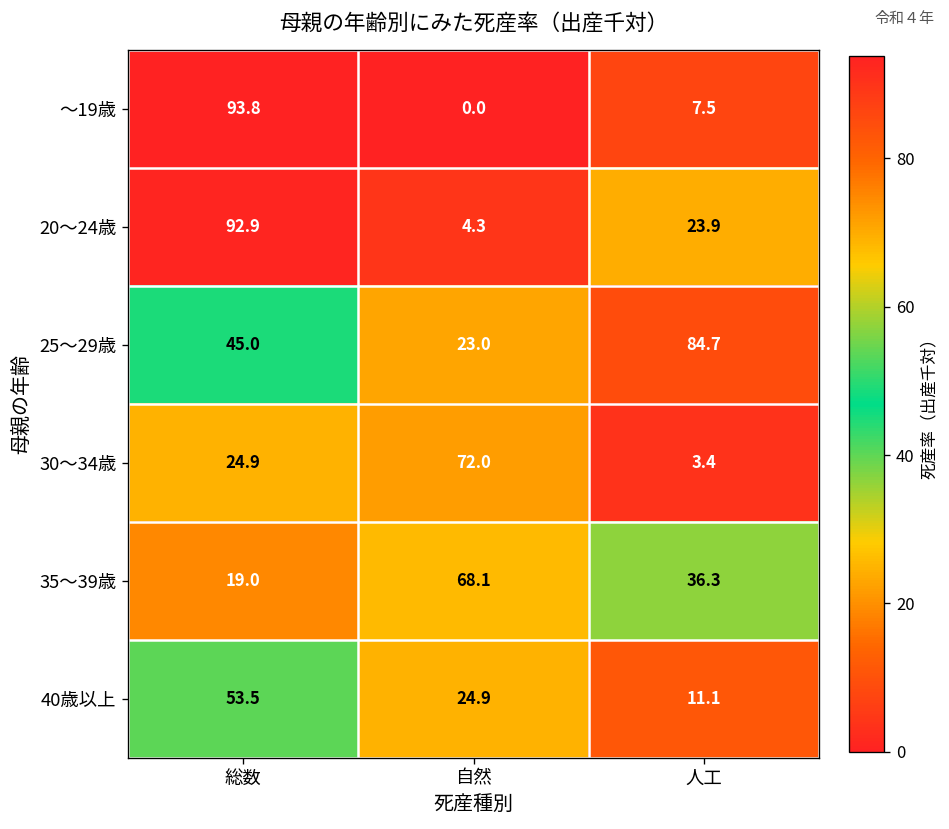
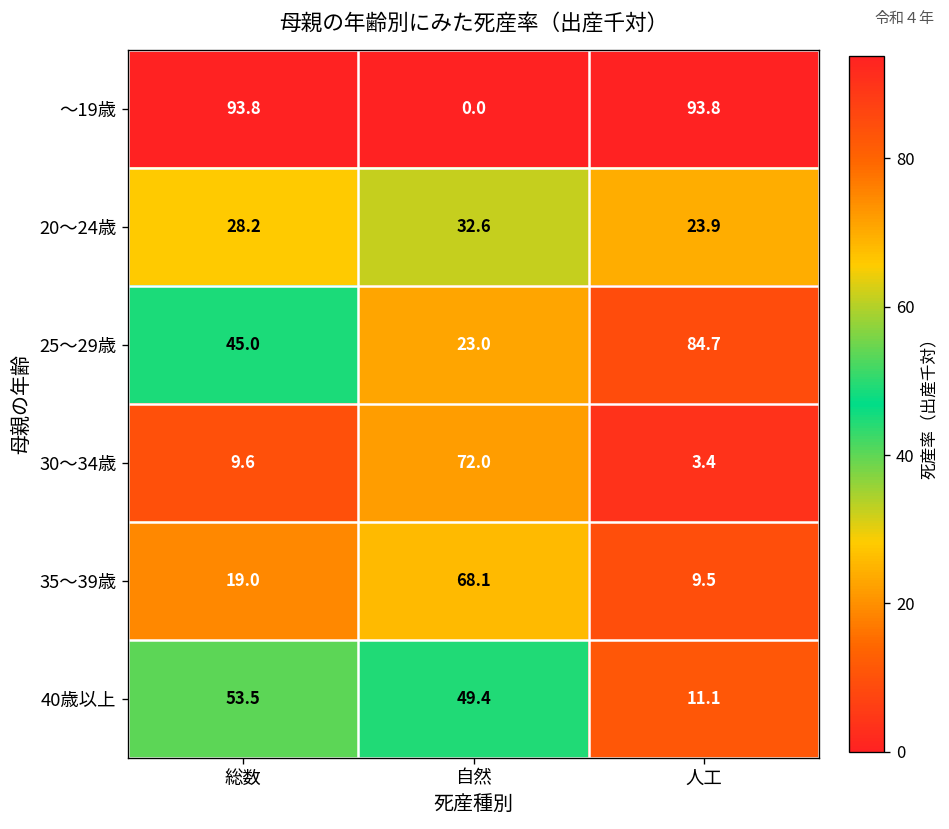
～19歳, 人工: 7.5 -> 93.8
20～24歳, 総数: 92.9 -> 28.2
20～24歳, 自然: 4.3 -> 32.6
30～34歳, 総数: 24.9 -> 9.6
35～39歳, 人工: 36.3 -> 9.5
40歳以上, 自然: 24.9 -> 49.4
